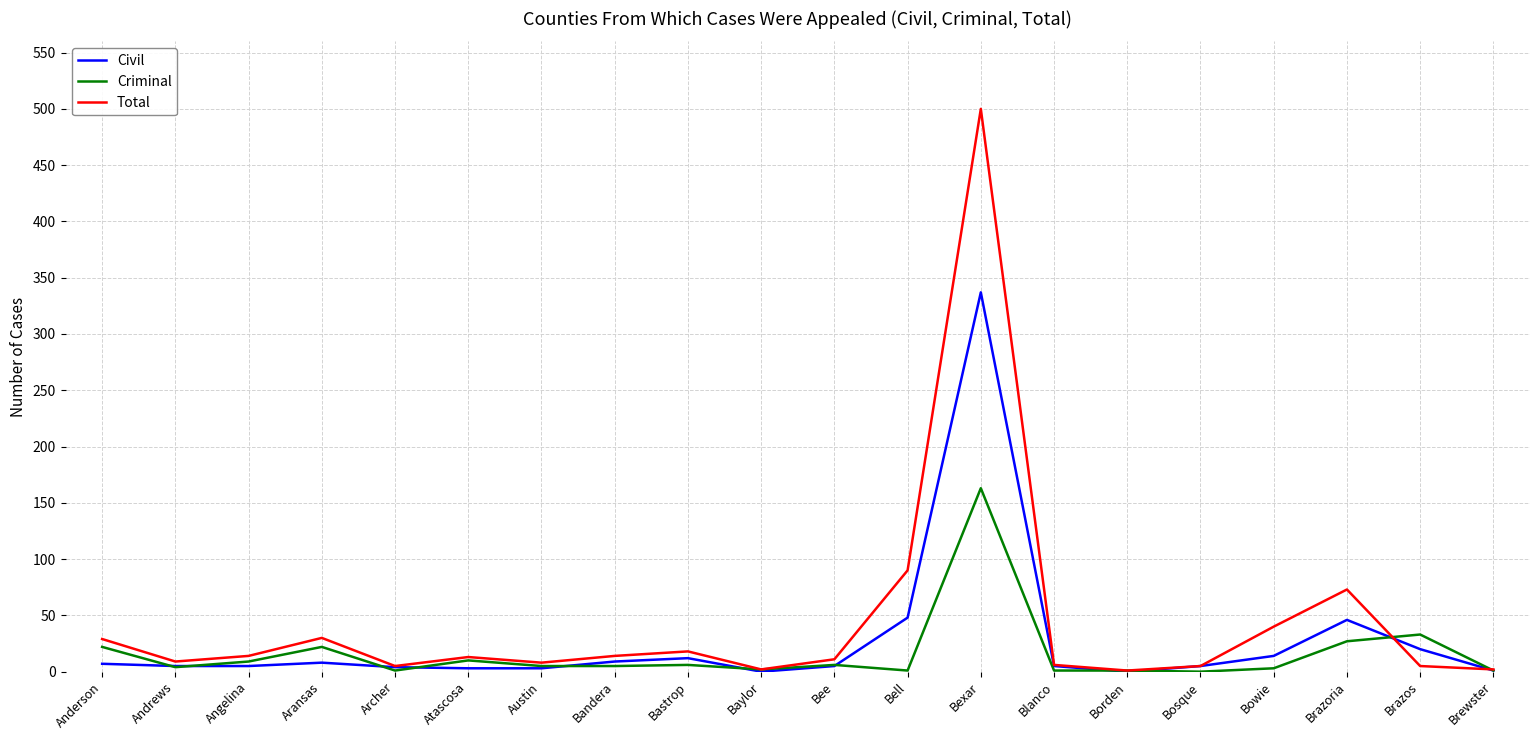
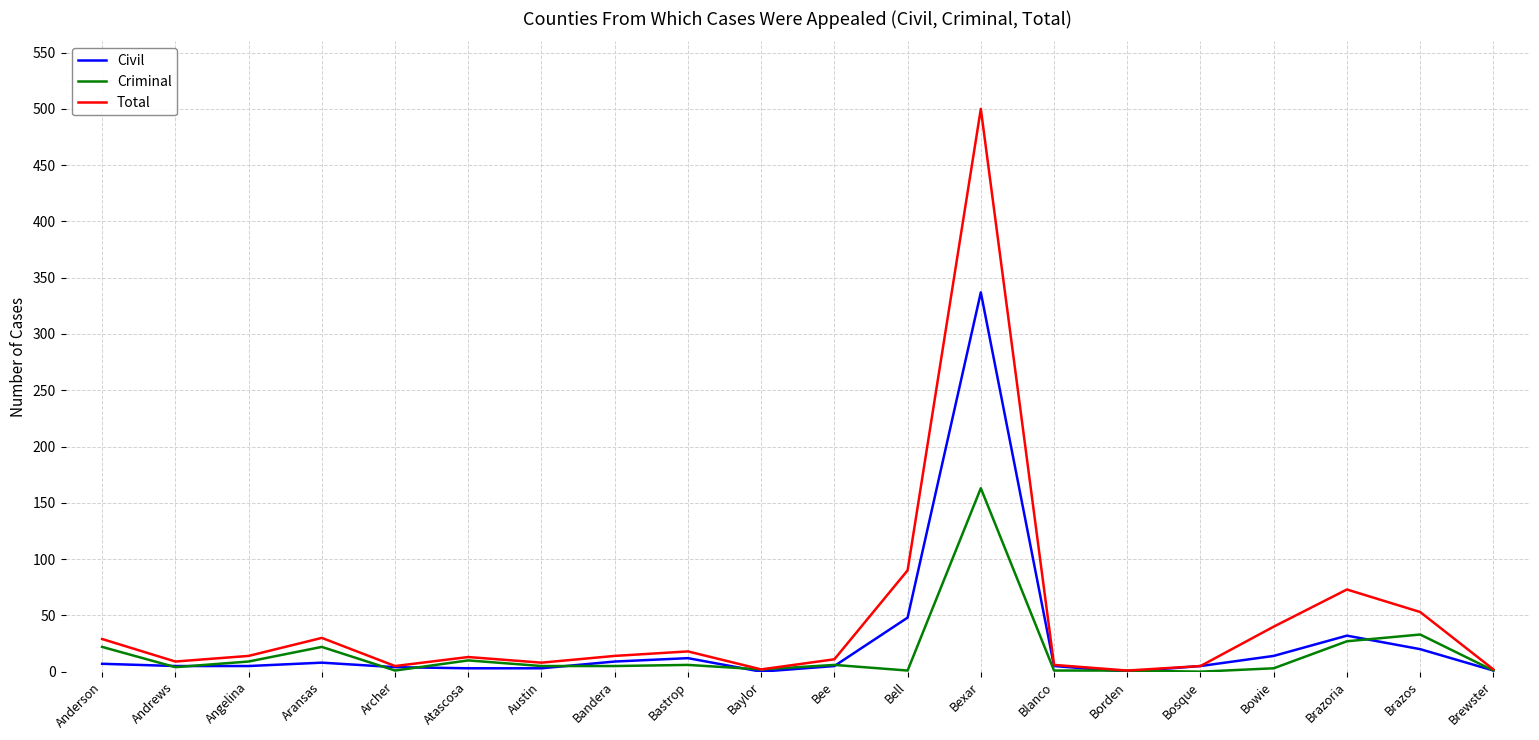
Civil, Brazoria: 46 -> 32
Total, Brazos: 5 -> 53
